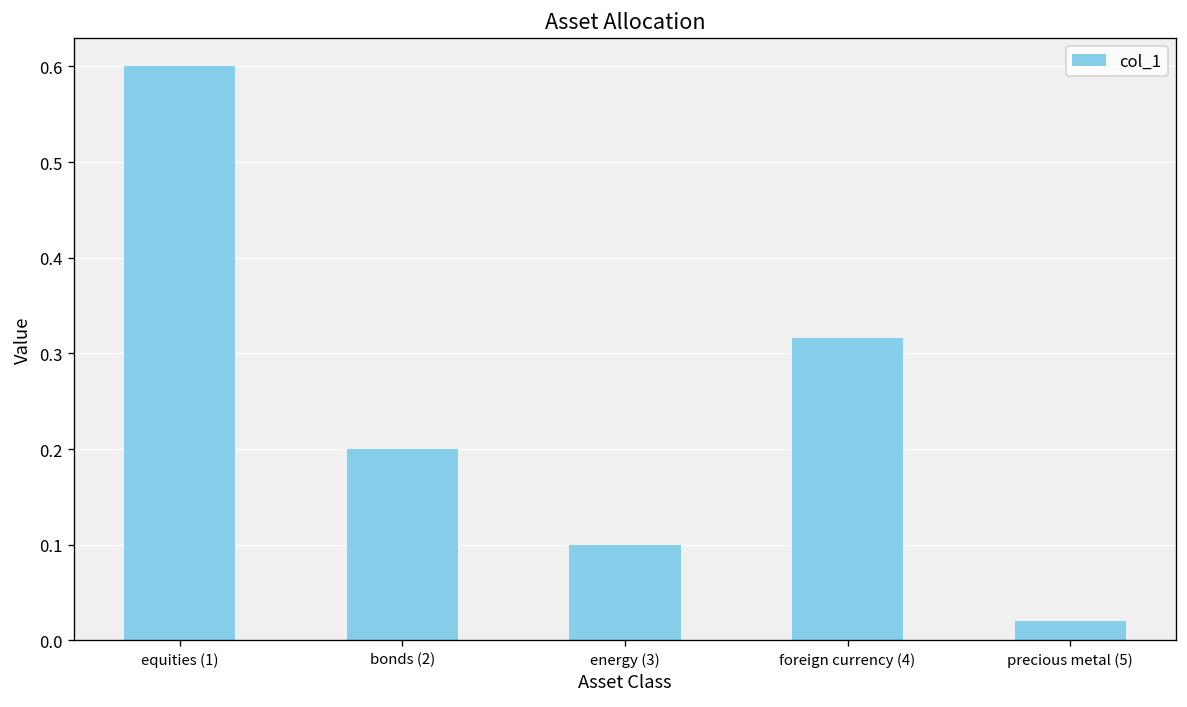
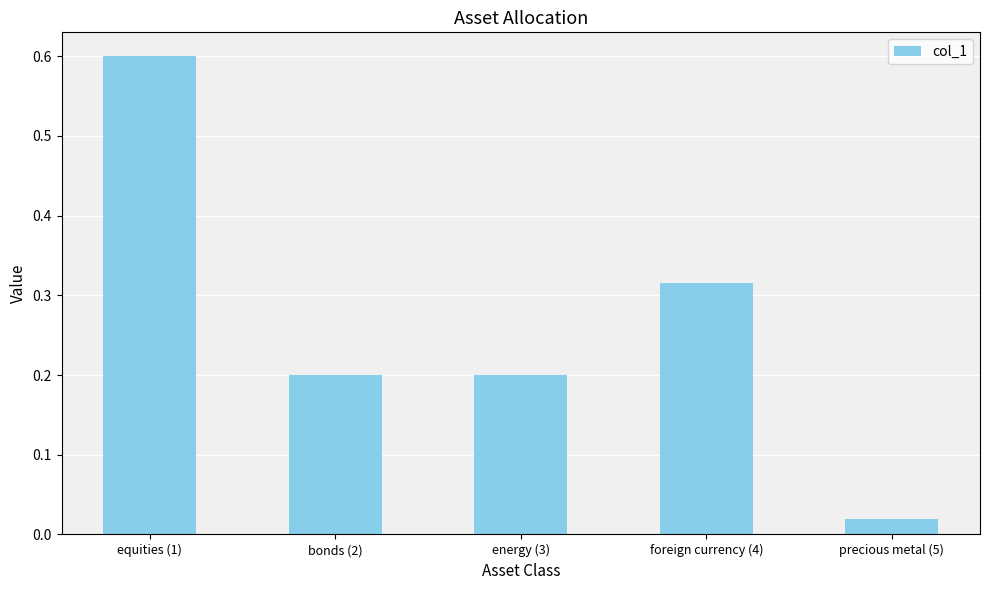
energy (3): 0.1 -> 0.2
